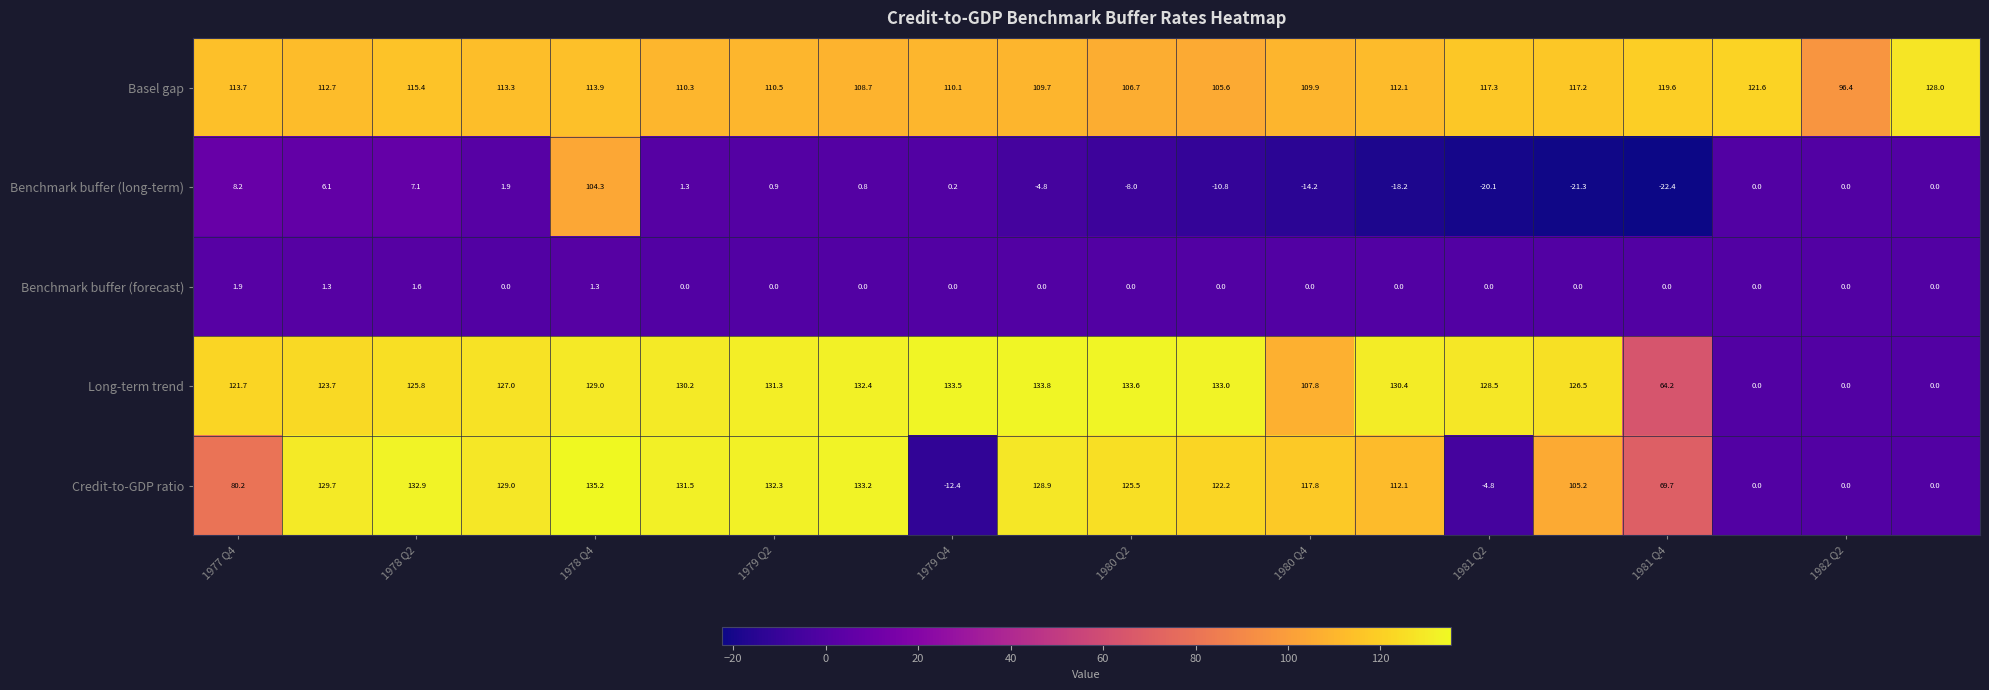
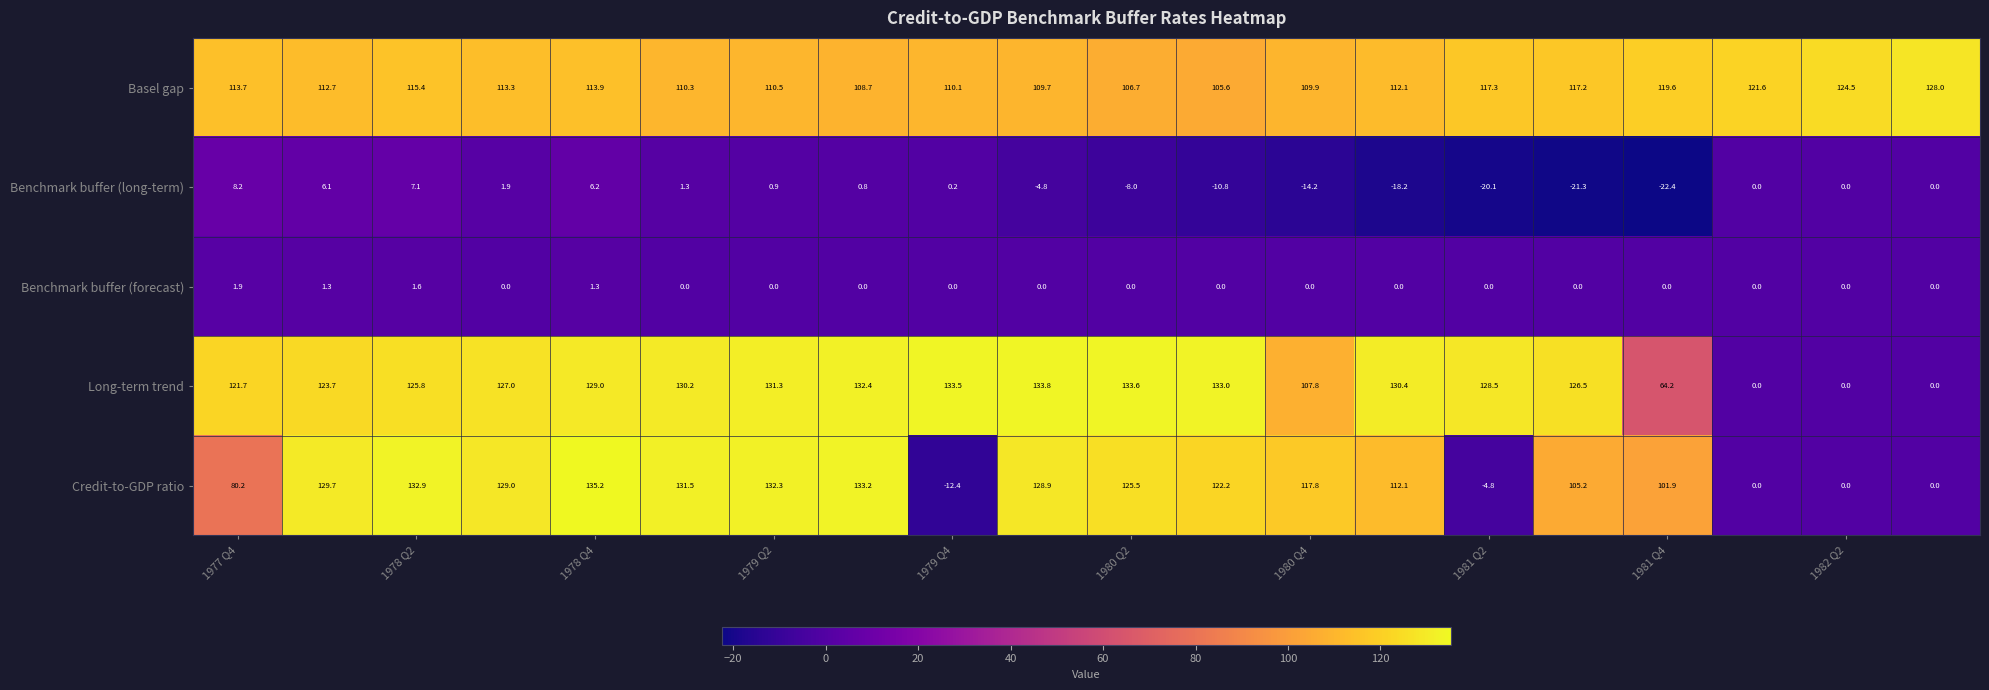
Basel gap, 1982 Q2: 96.4 -> 124.5
Benchmark buffer (long-term), 1978 Q4: 104.3 -> 6.2
Credit-to-GDP ratio, 1981 Q4: 69.7 -> 101.9
